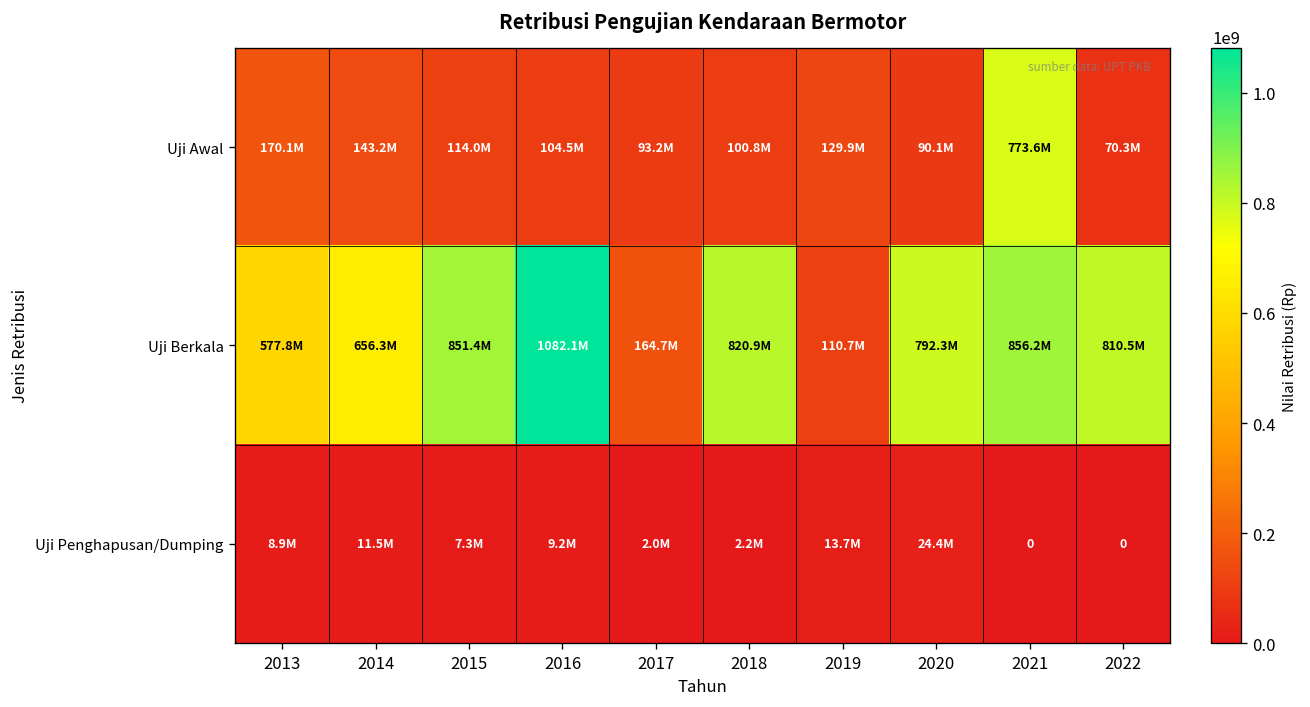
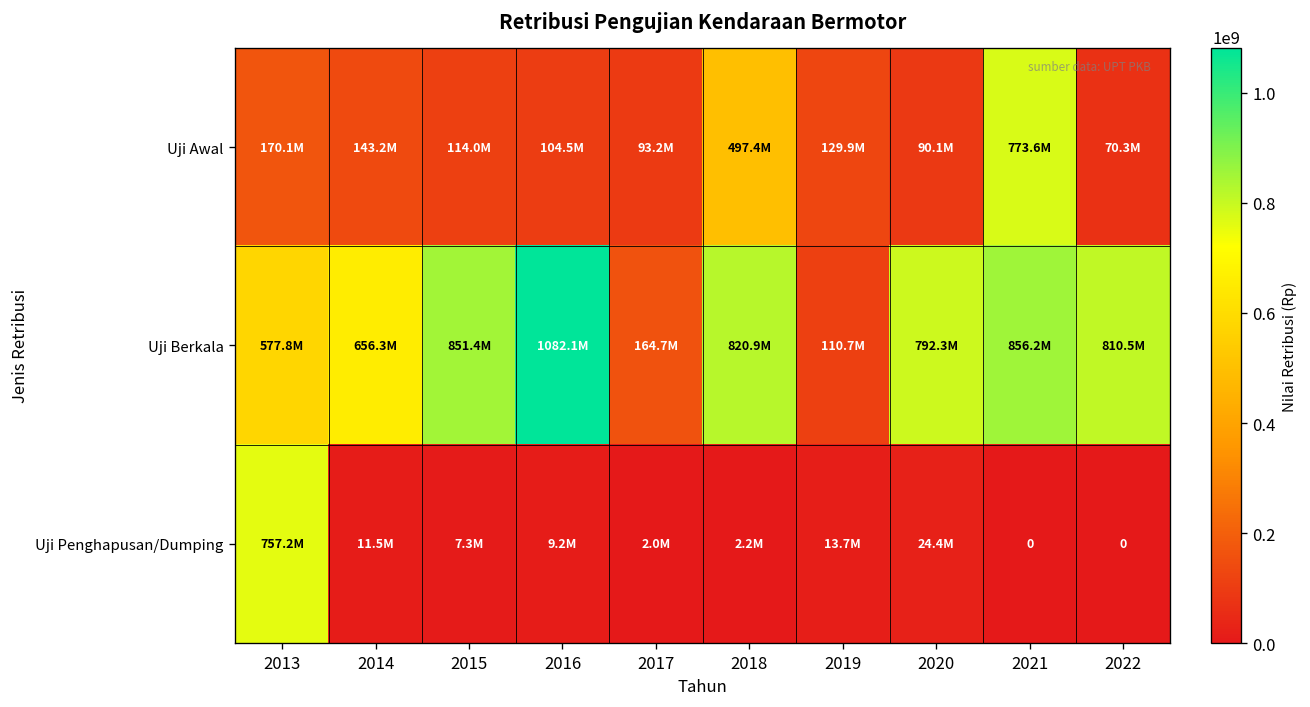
Uji Awal, 2018: 100.8M -> 497.4M
Uji Penghapusan/Dumping, 2013: 8.9M -> 757.2M
